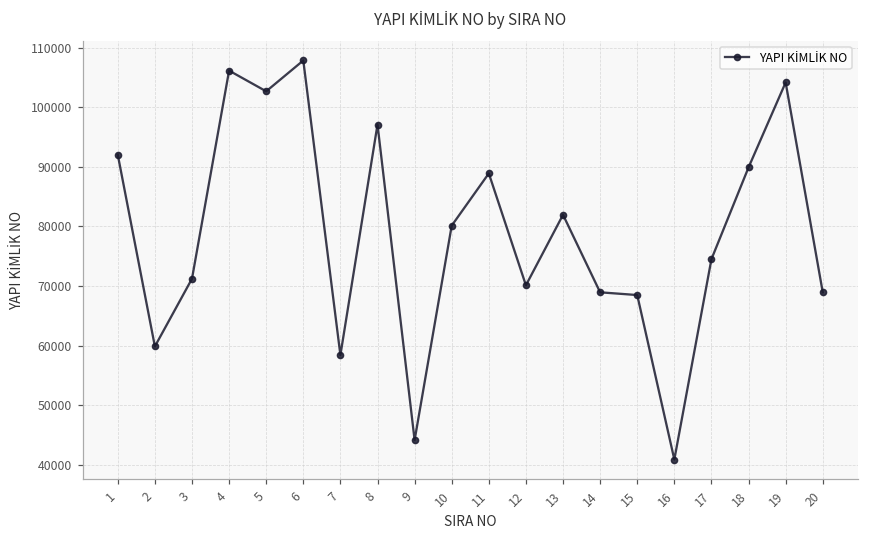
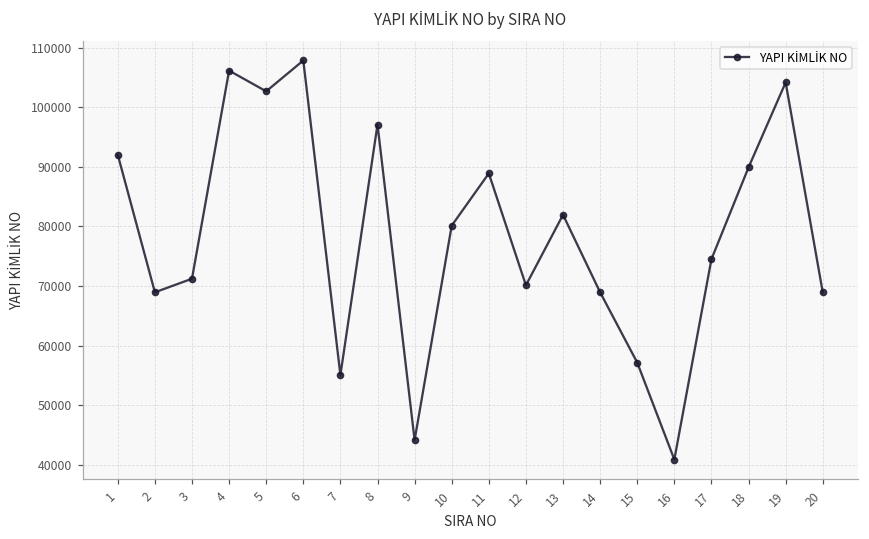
2: 60000 -> 69000
7: 58000 -> 55000
15: 69000 -> 57000
